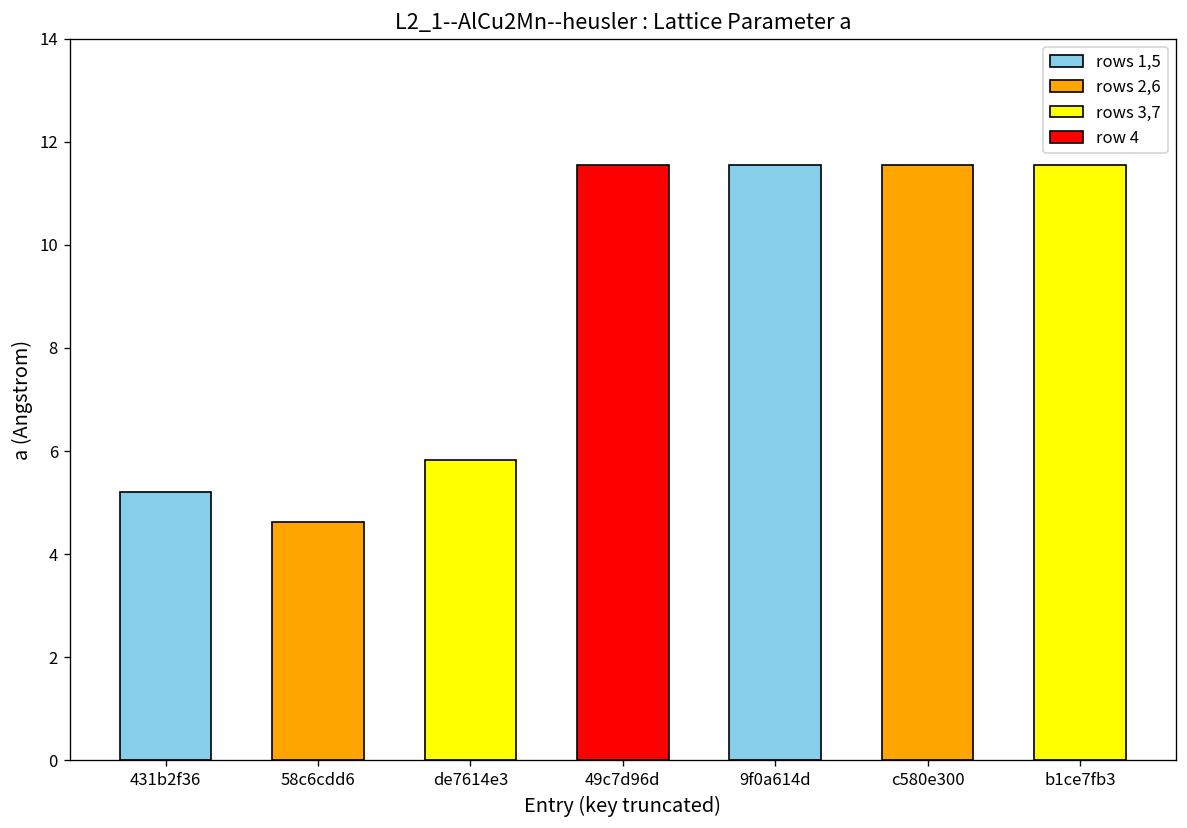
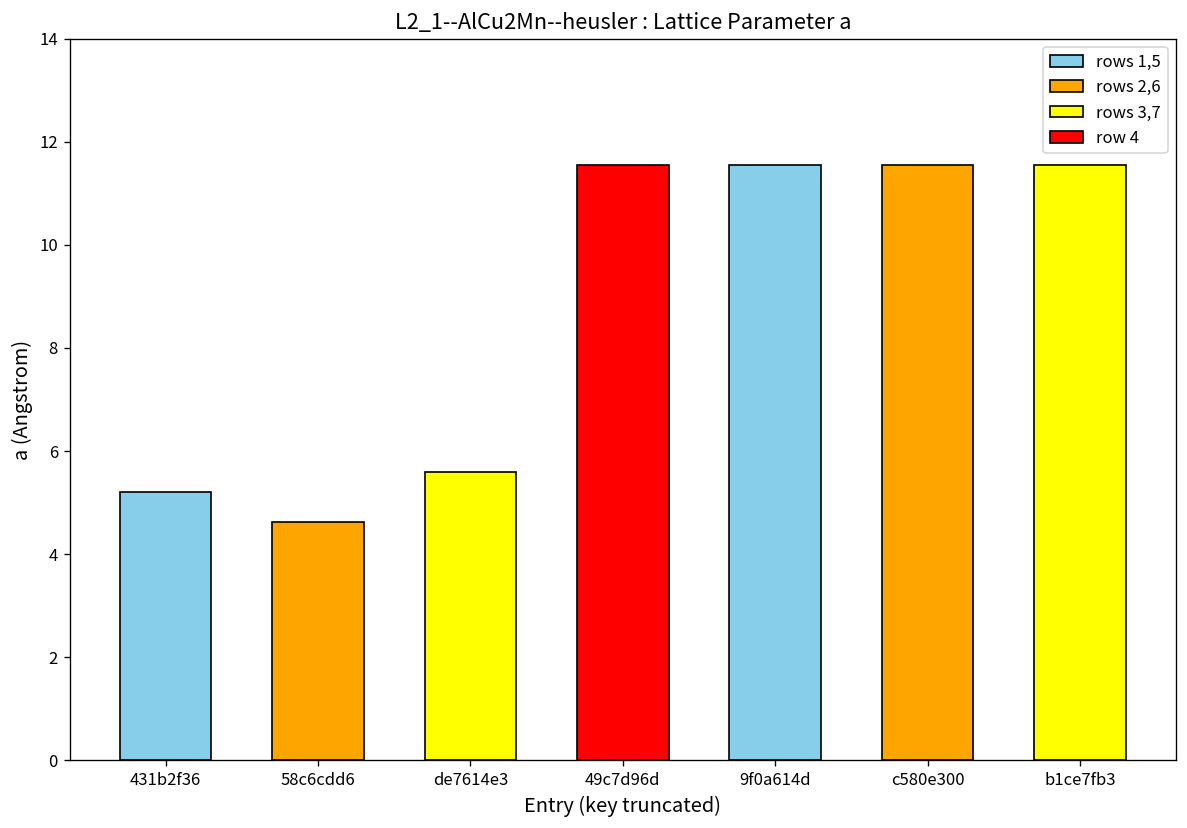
de7614e3: 5.8 -> 5.6
